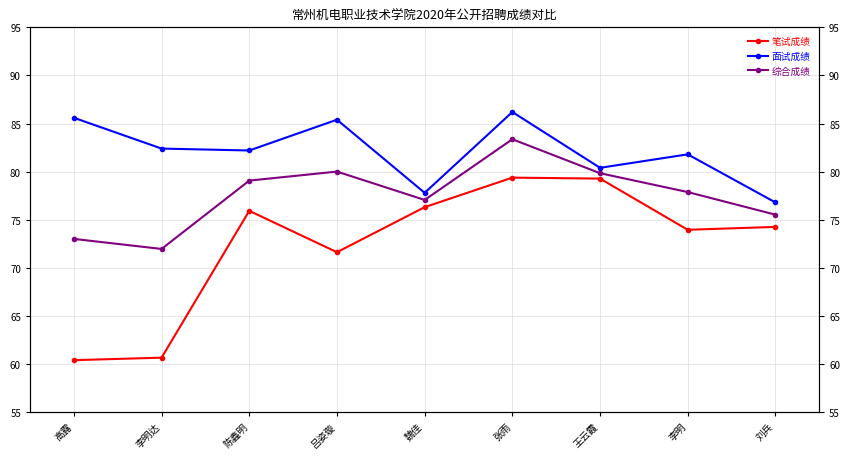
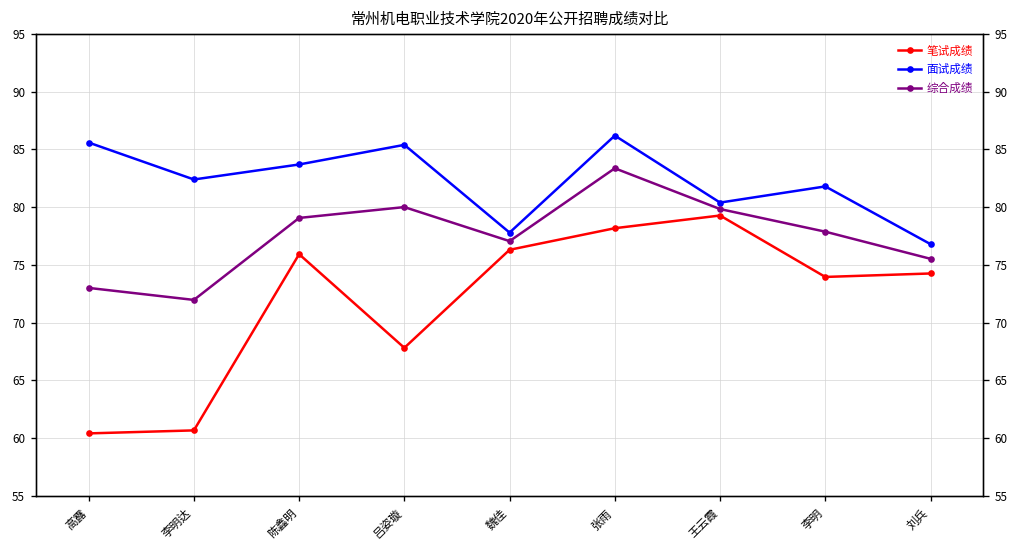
面试成绩, 陈鑫明: 82 -> 84
笔试成绩, 吕姿璇: 72 -> 68
笔试成绩, 张雨: 79 -> 78
